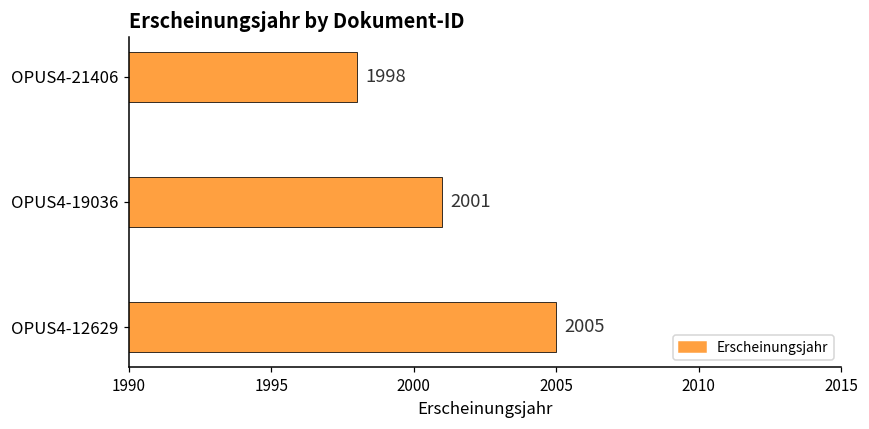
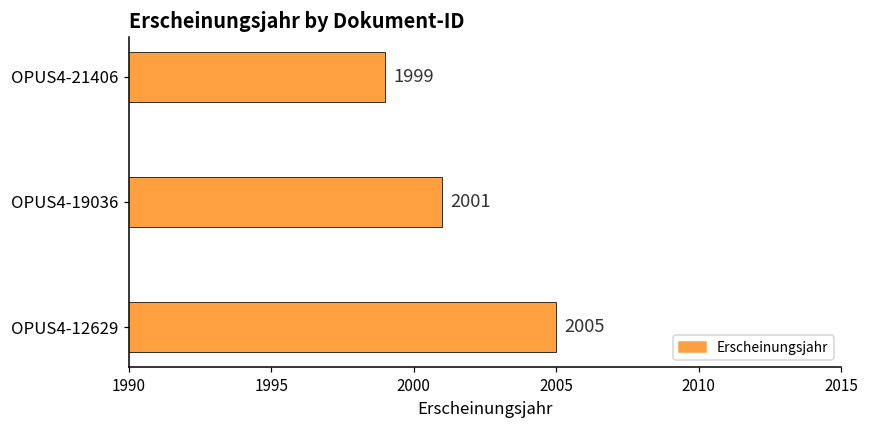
OPUS4-21406: 1998 -> 1999
